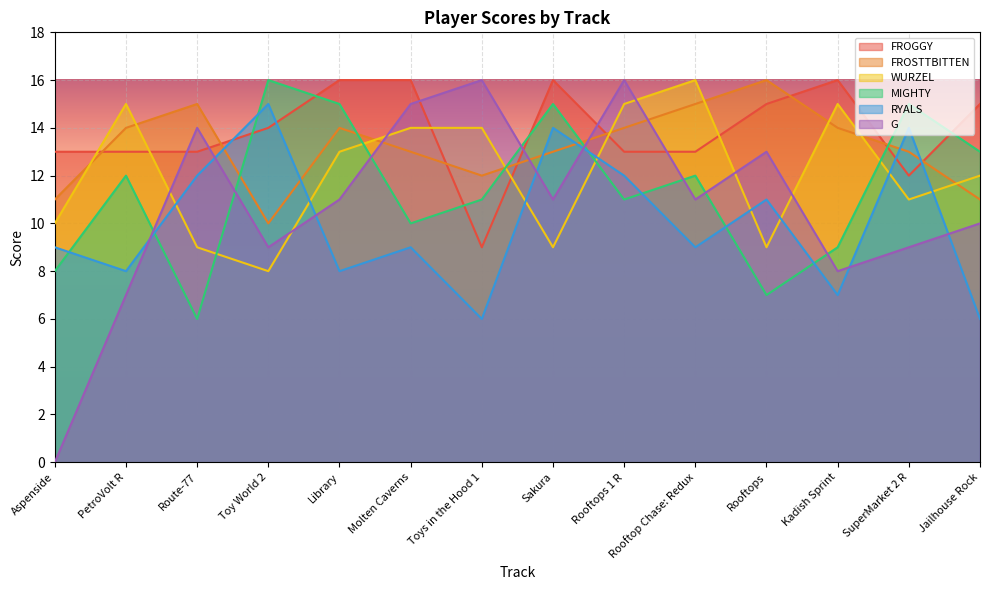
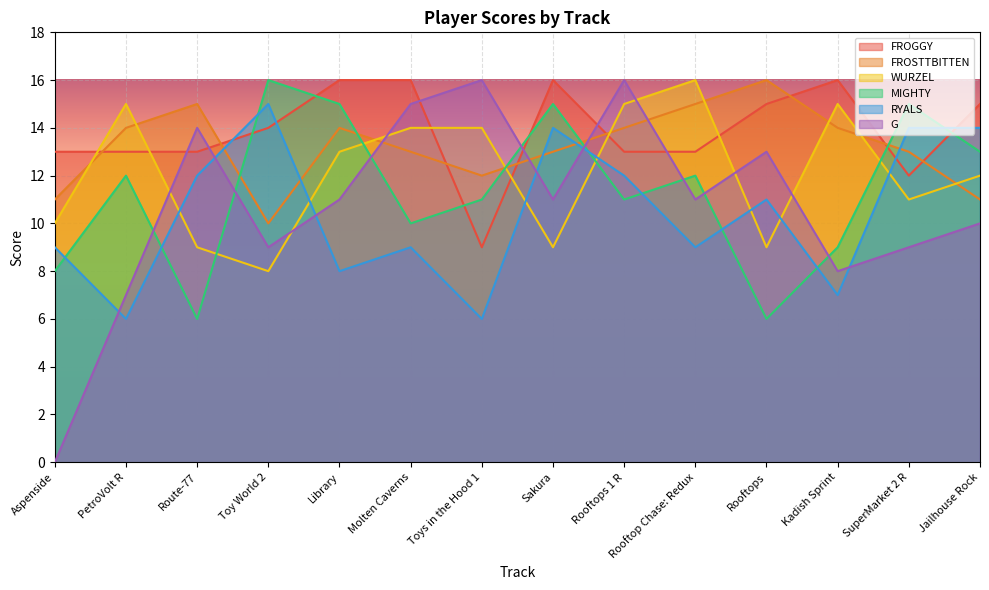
RYALS, PetroVolt R: 8 -> 6
MIGHTY, Rooftops: 7 -> 6
RYALS, Jailhouse Rock: 6 -> 14
